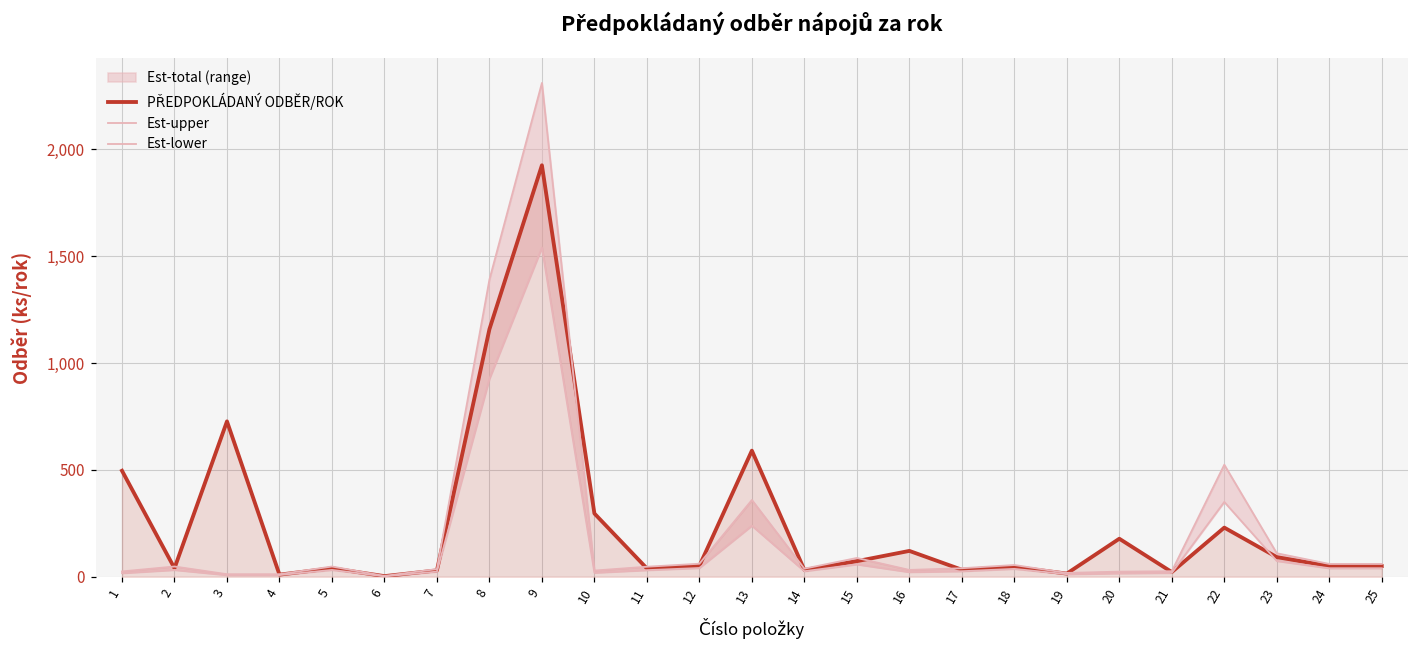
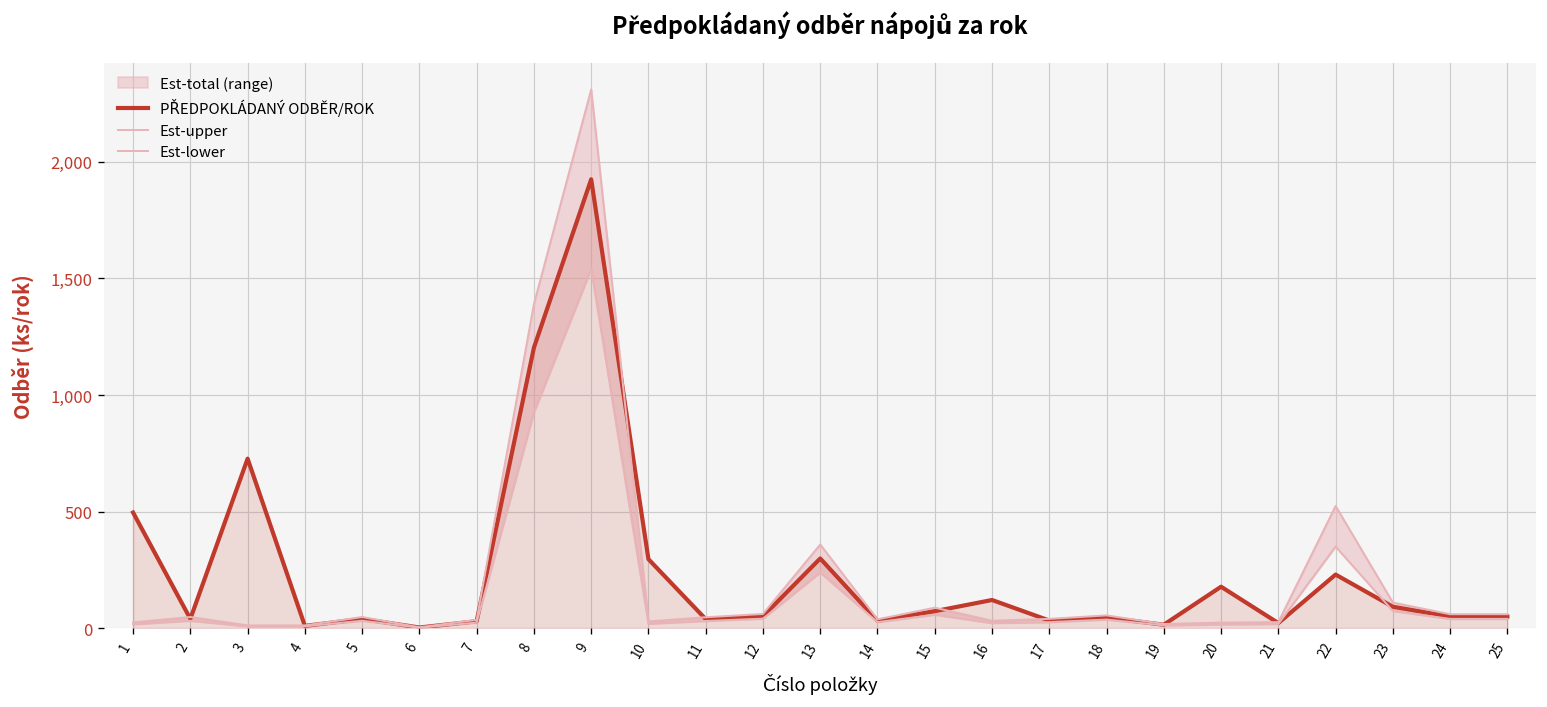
PŘEDPOKLÁDANÝ ODBĚR/ROK, 8: 1,160 -> 1,200
PŘEDPOKLÁDANÝ ODBĚR/ROK, 13: 590 -> 300
